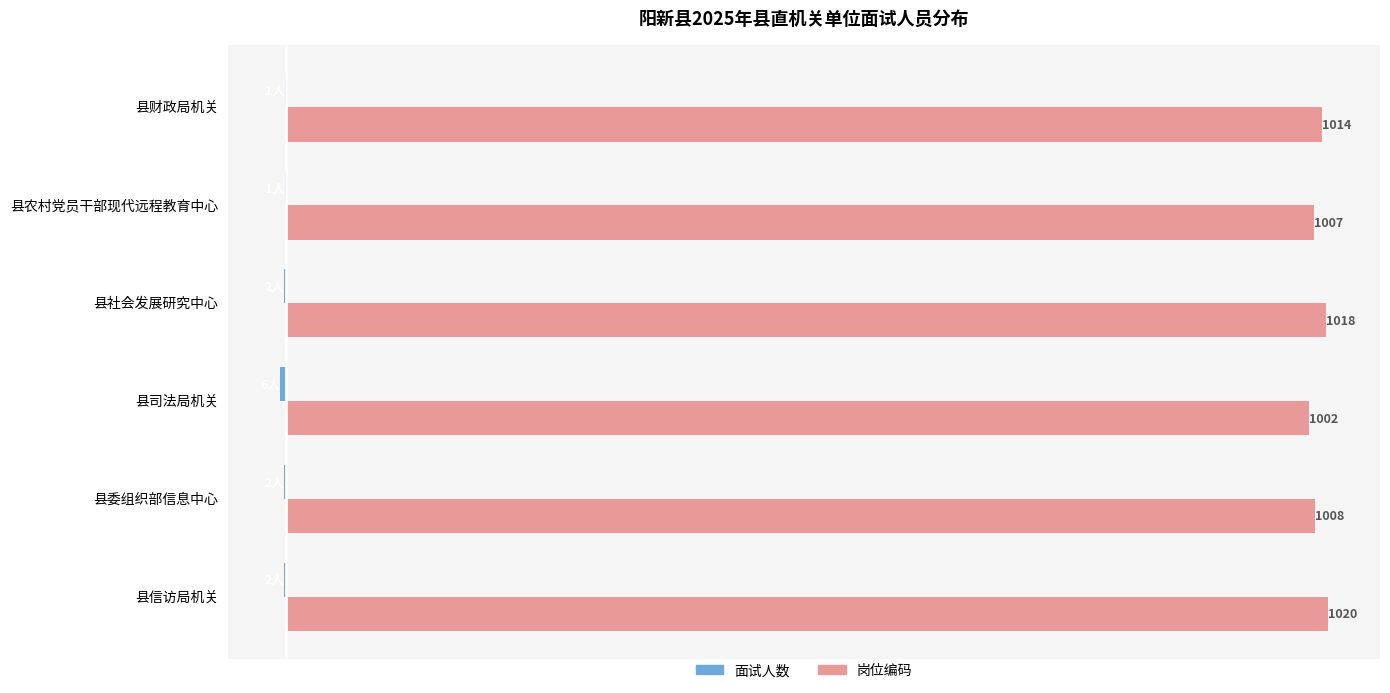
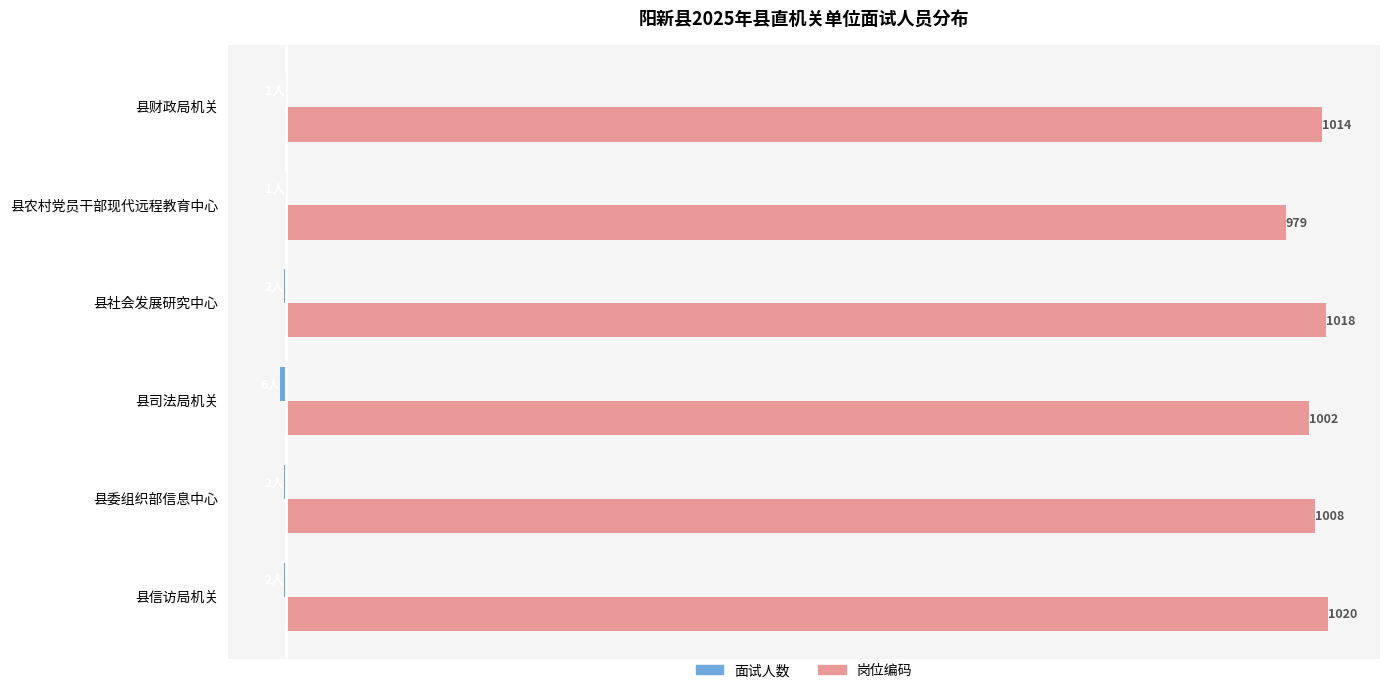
岗位编码, 县农村党员干部现代远程教育中心: 1007 -> 979
